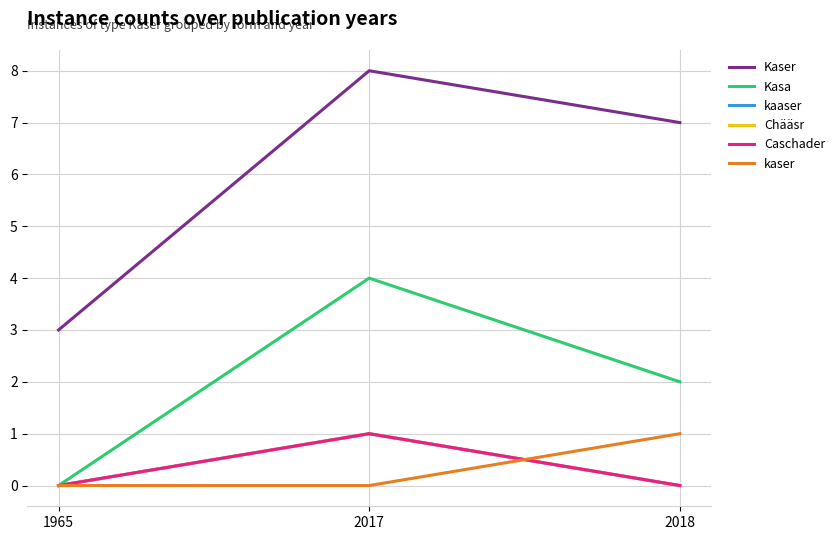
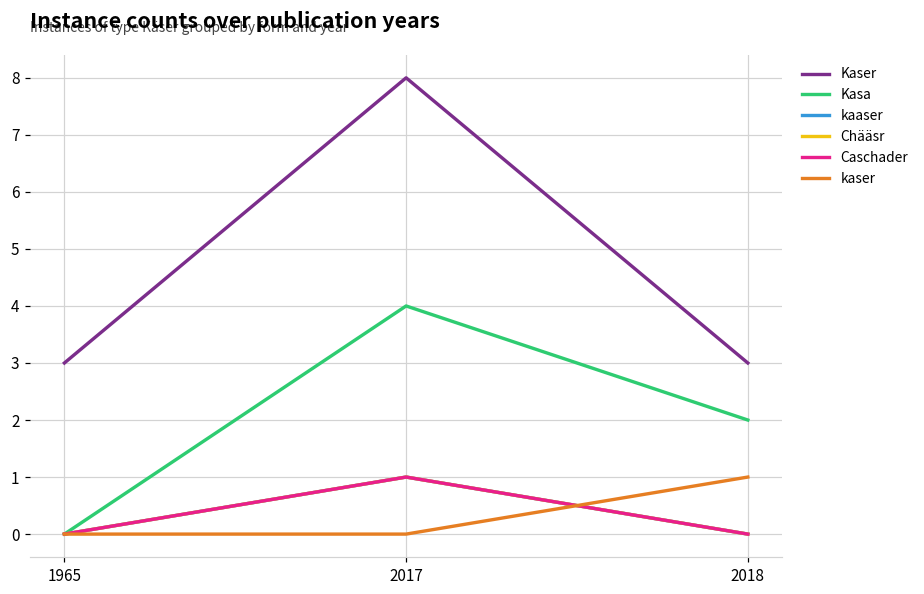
Kaser, 2018: 7 -> 3
